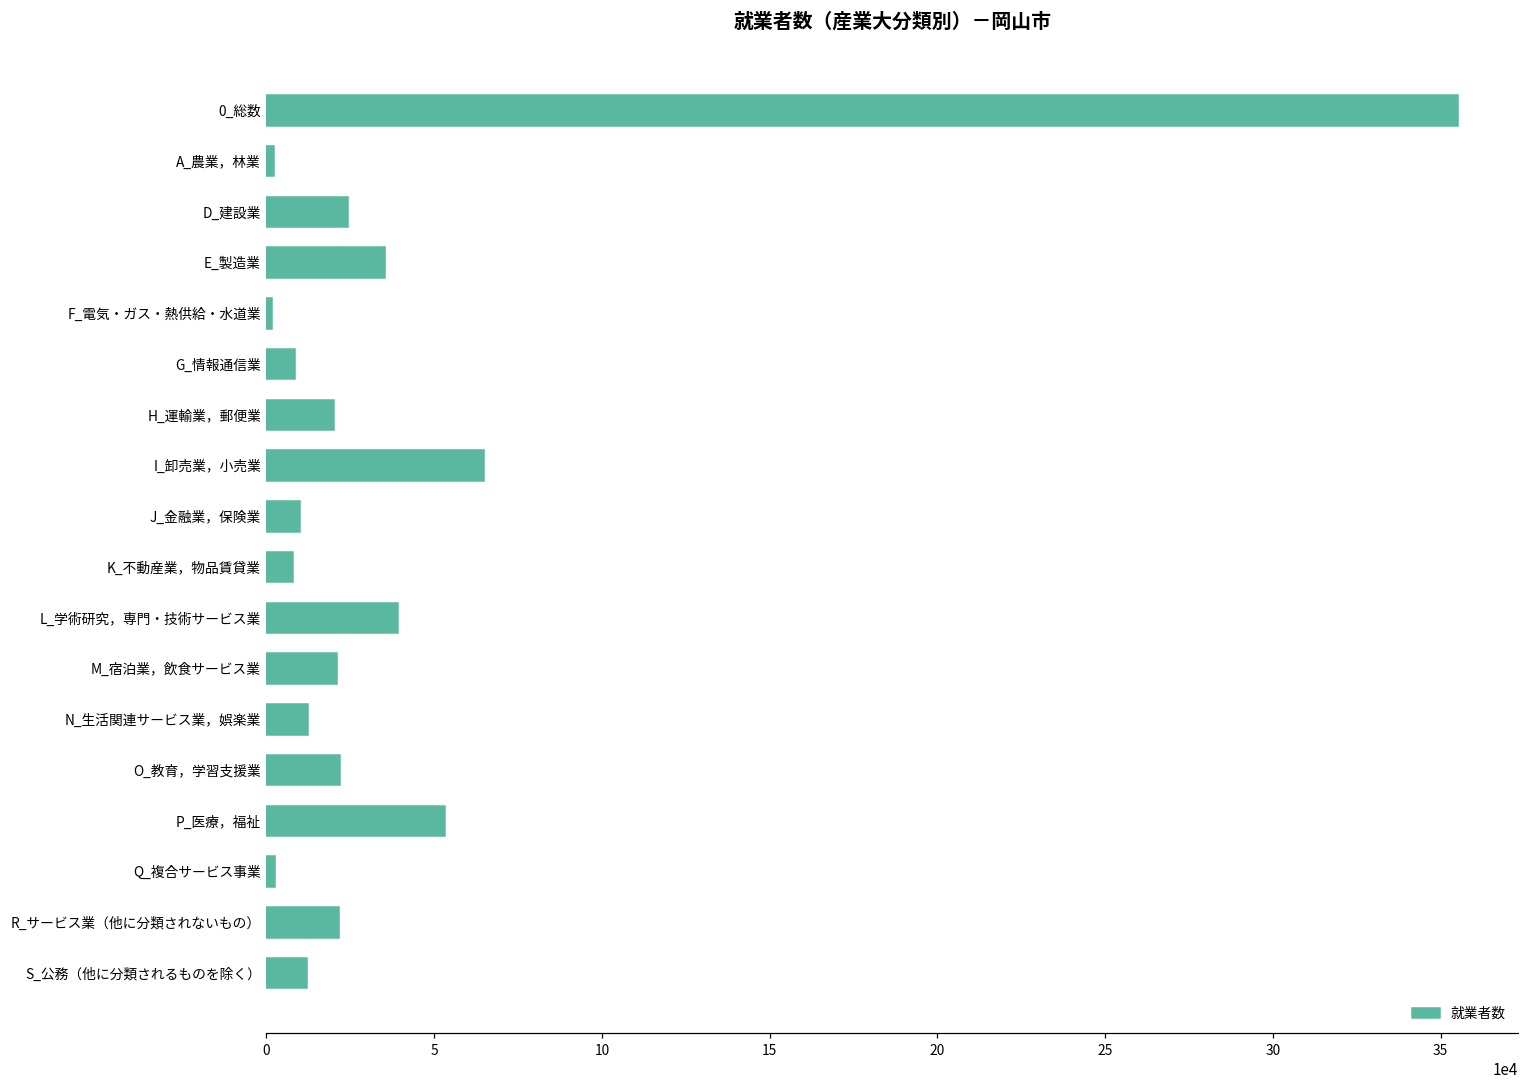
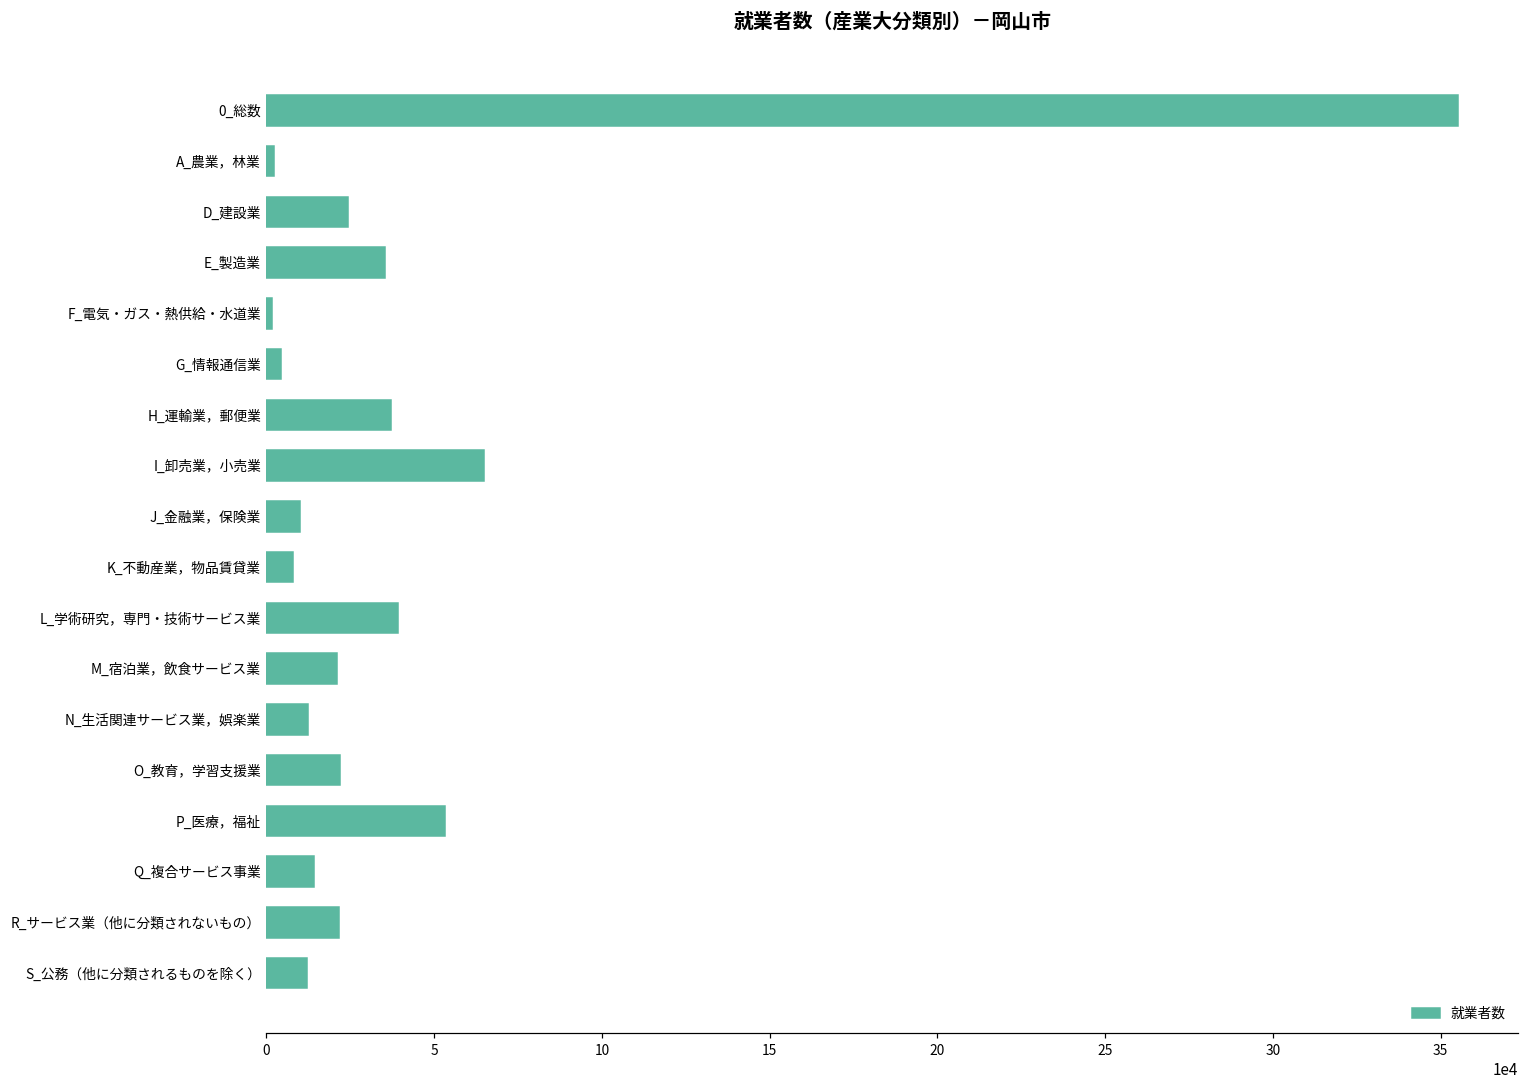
G_情報通信業: 8000 -> 4000
H_運輸業，郵便業: 20000 -> 37000
Q_複合サービス事業: 2000 -> 14000
